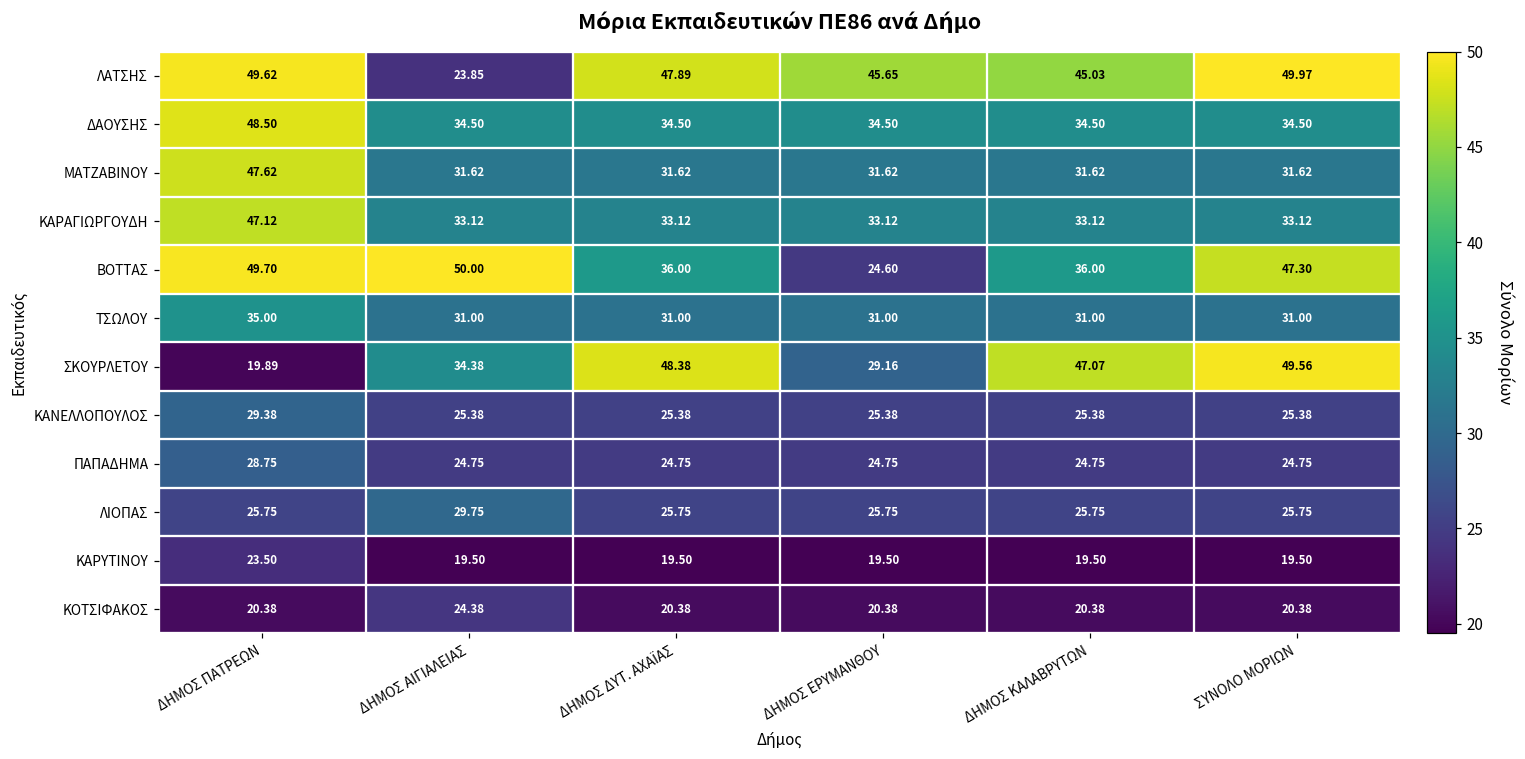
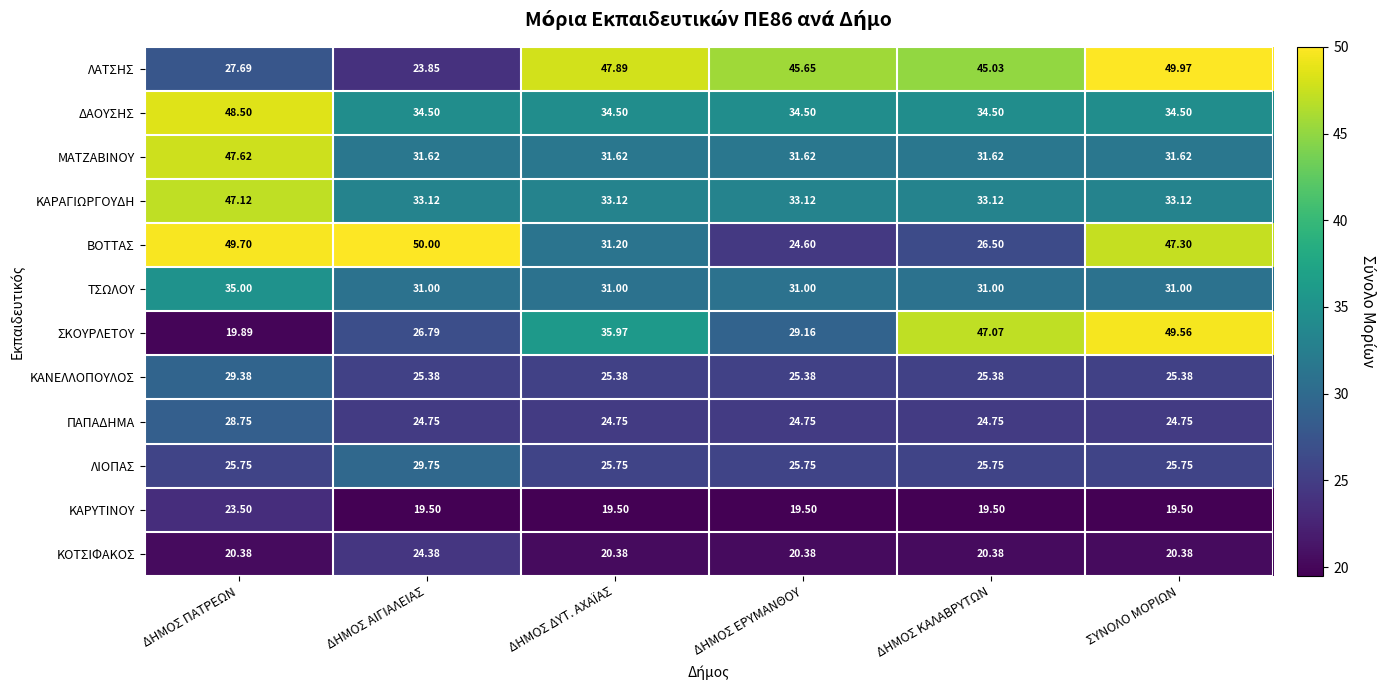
ΛΑΤΣΗΣ, ΔΗΜΟΣ ΠΑΤΡΕΩΝ: 49.62 -> 27.69
ΒΟΤΤΑΣ, ΔΗΜΟΣ ΔΥΤ. ΑΧΑΪΑΣ: 36.00 -> 31.20
ΒΟΤΤΑΣ, ΔΗΜΟΣ ΚΑΛΑΒΡΥΤΩΝ: 36.00 -> 26.50
ΣΚΟΥΡΛΕΤΟΥ, ΔΗΜΟΣ ΑΙΓΙΑΛΕΙΑΣ: 34.38 -> 26.79
ΣΚΟΥΡΛΕΤΟΥ, ΔΗΜΟΣ ΔΥΤ. ΑΧΑΪΑΣ: 48.38 -> 35.97
